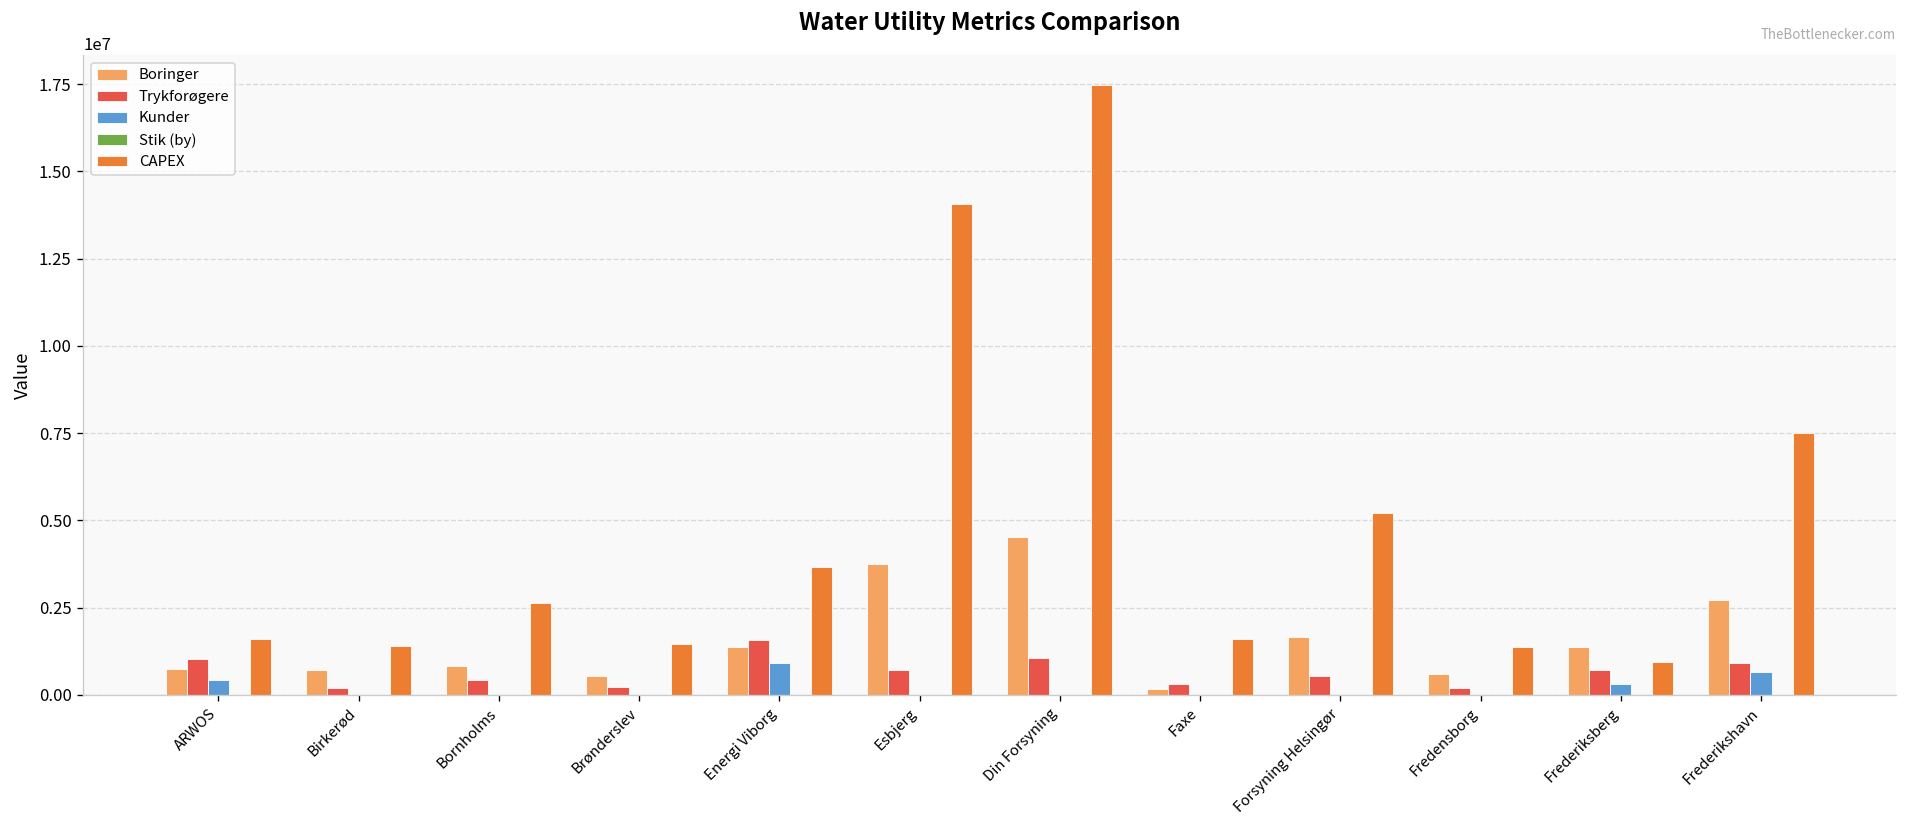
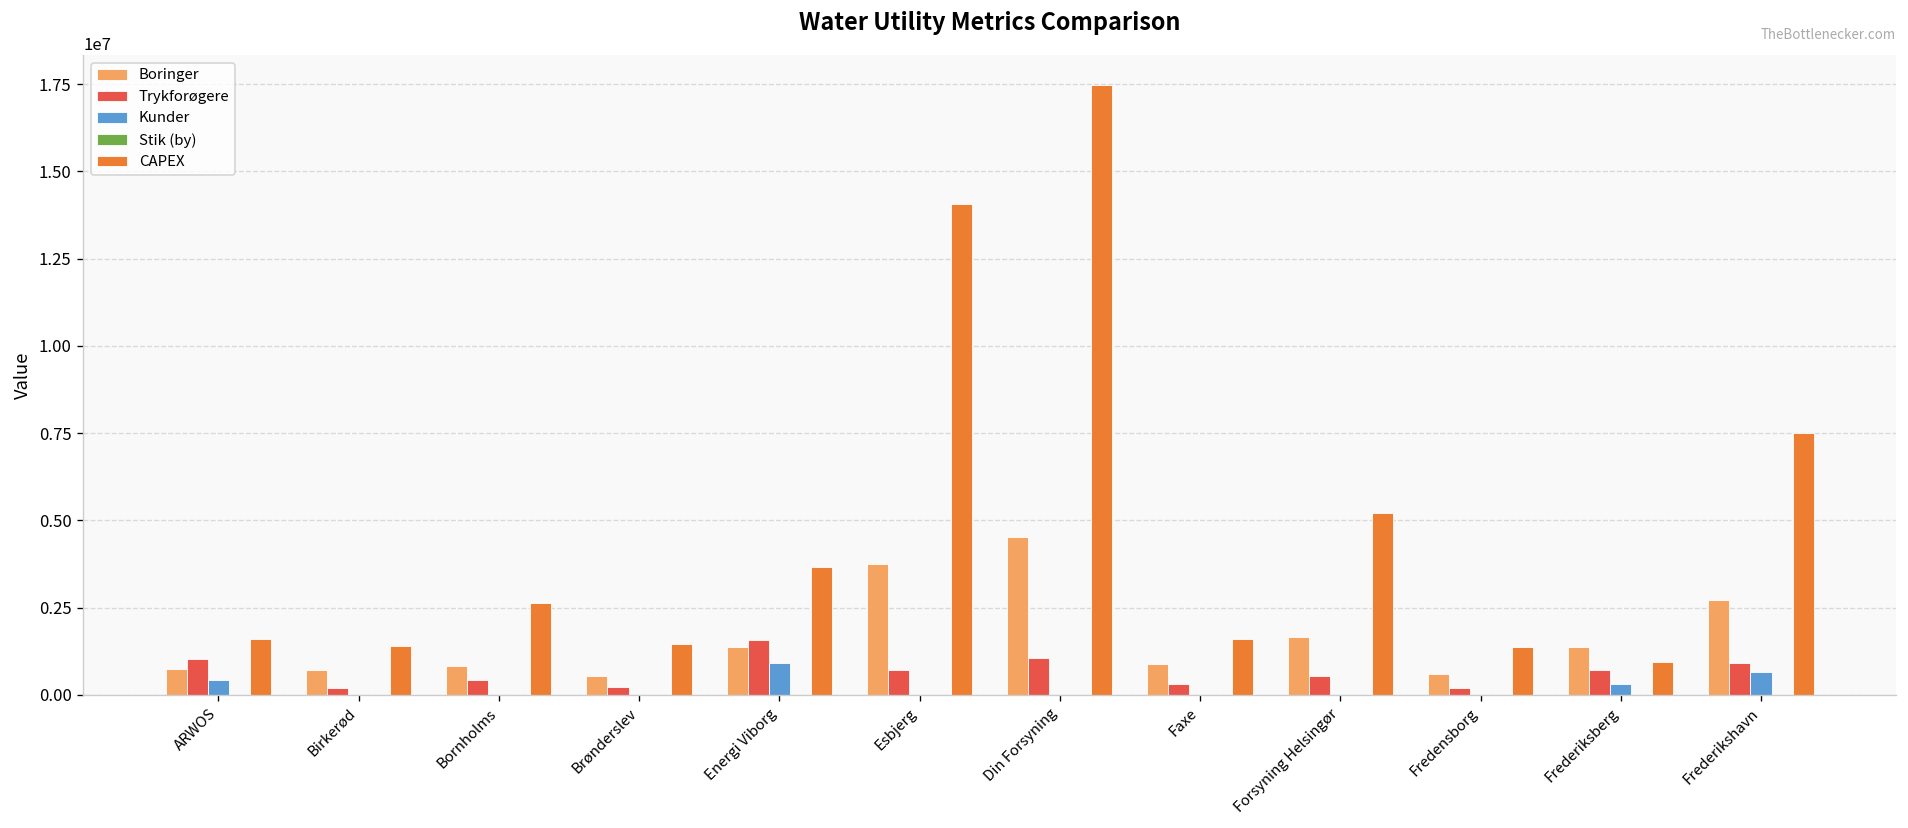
Boringer, Faxe: 200000 -> 900000
